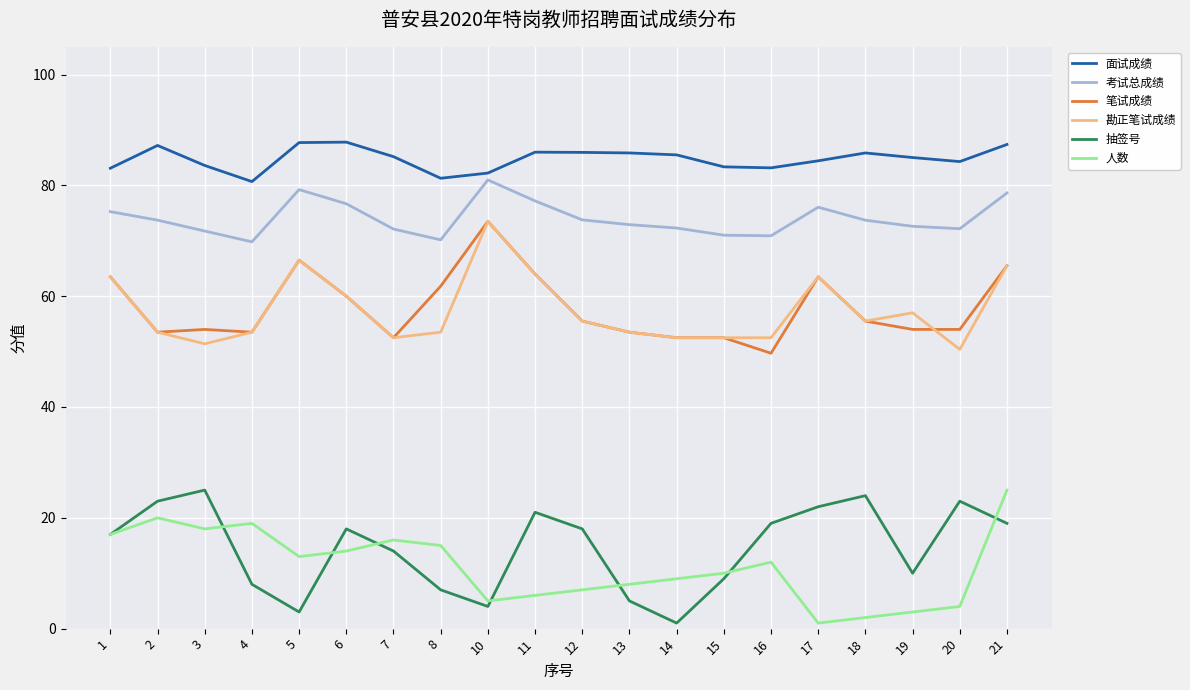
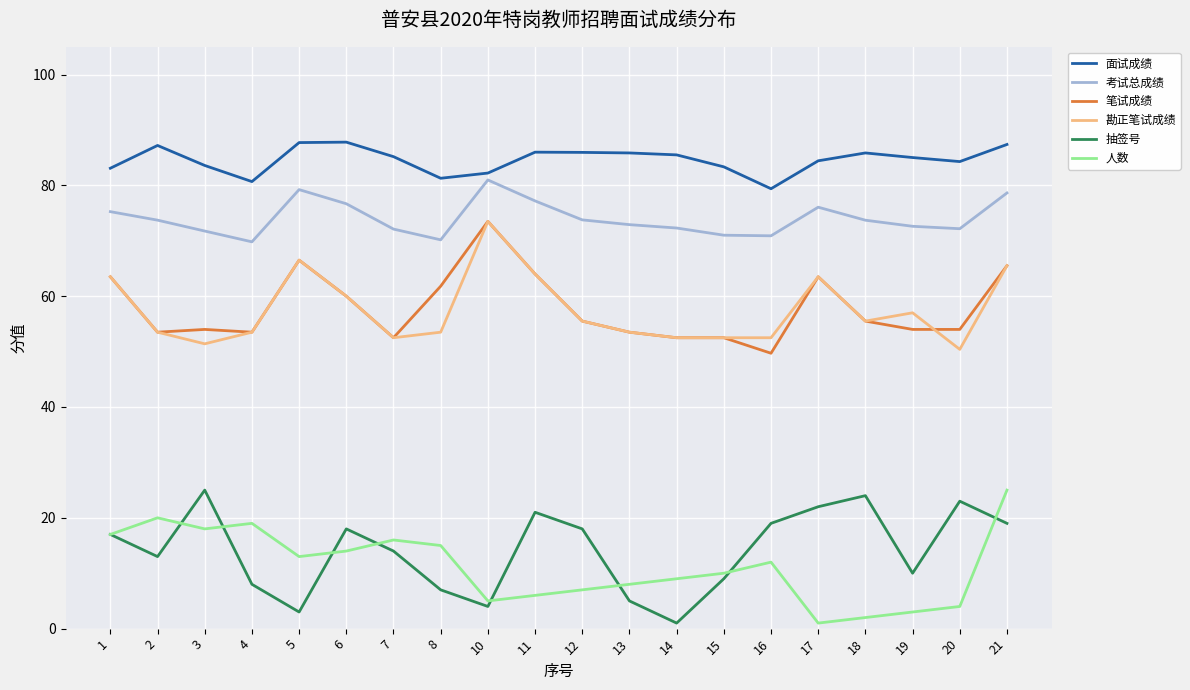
抽签号, 2: 23 -> 13
面试成绩, 16: 83 -> 79
